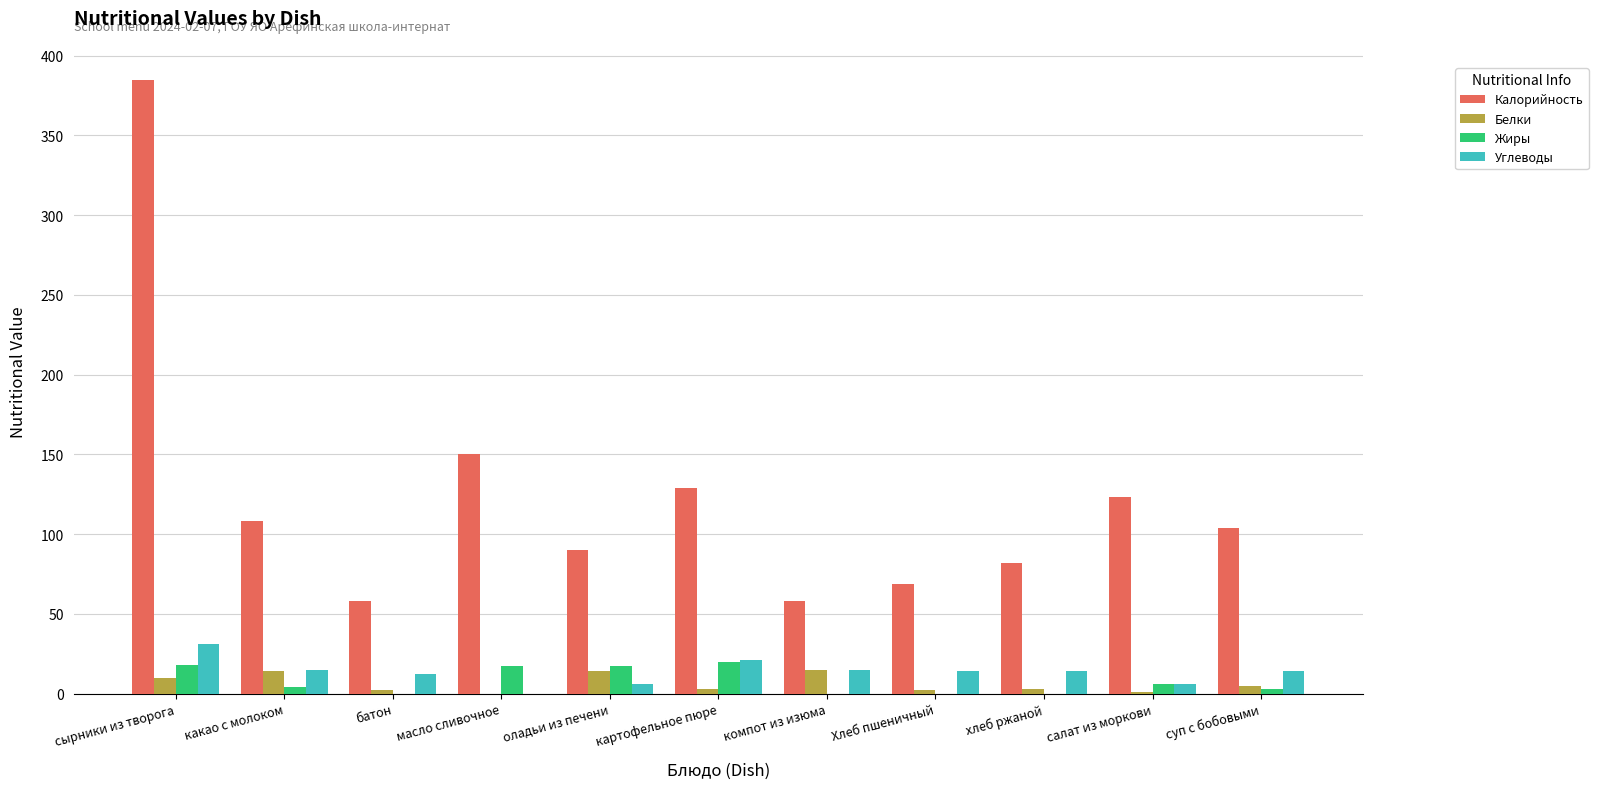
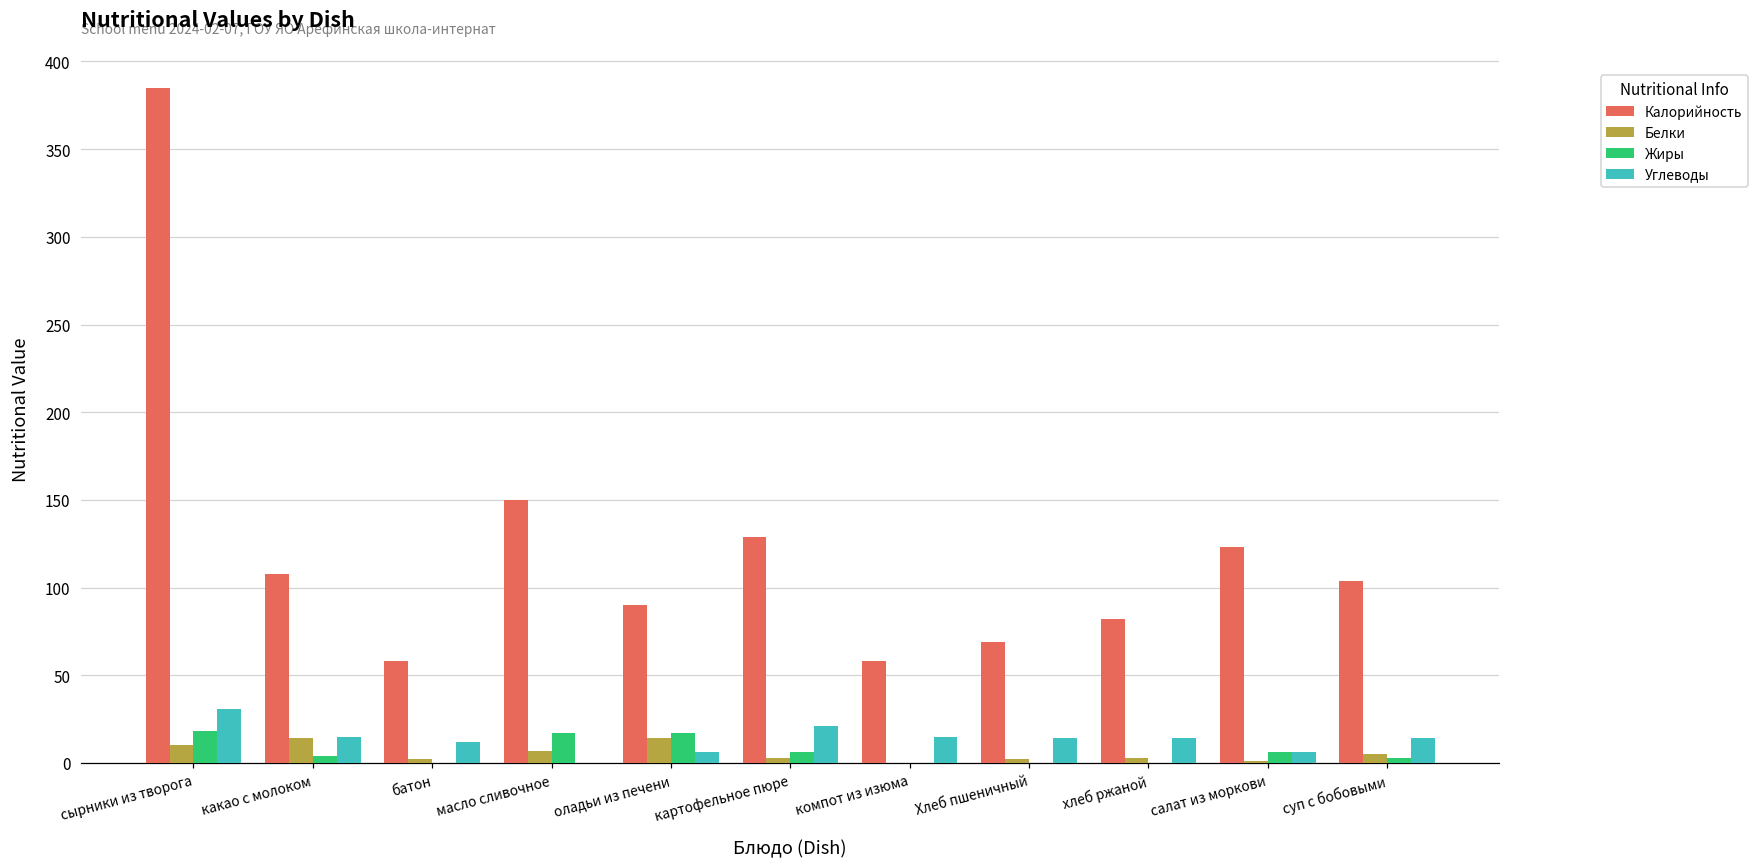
Белки, масло сливочное: 0 -> 7
Жиры, картофельное пюре: 20 -> 6
Белки, компот из изюма: 15 -> 0
